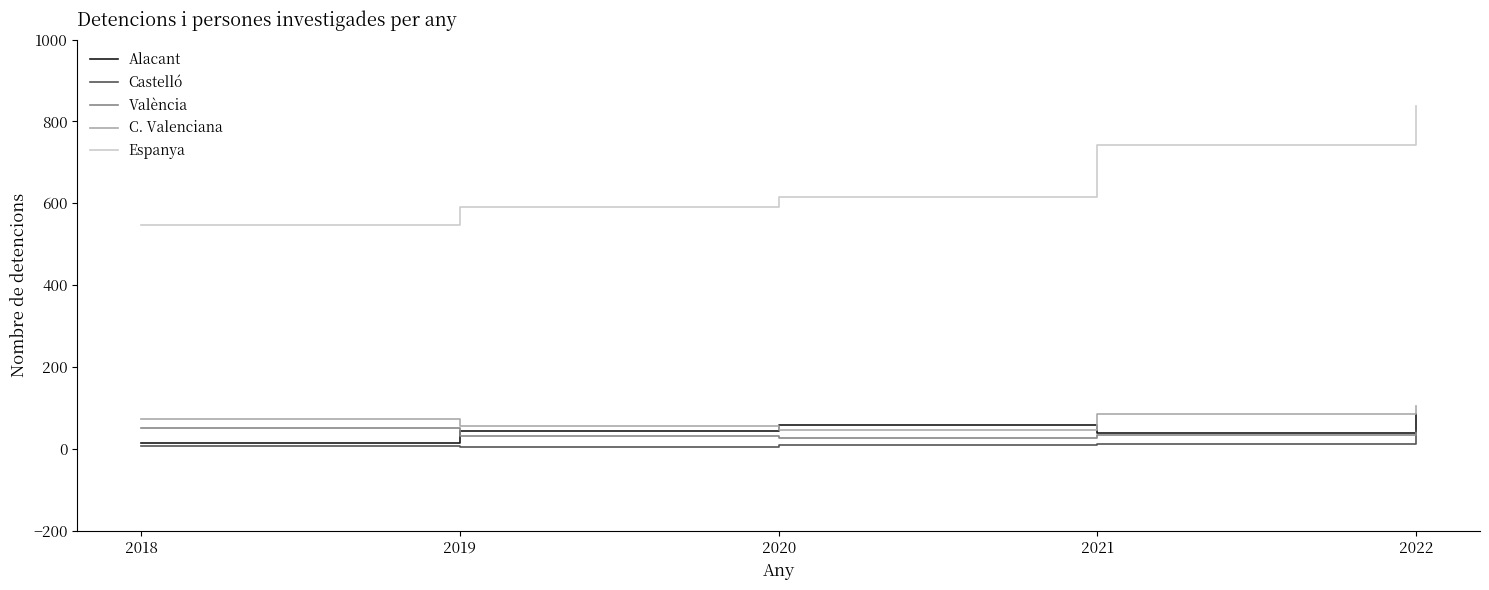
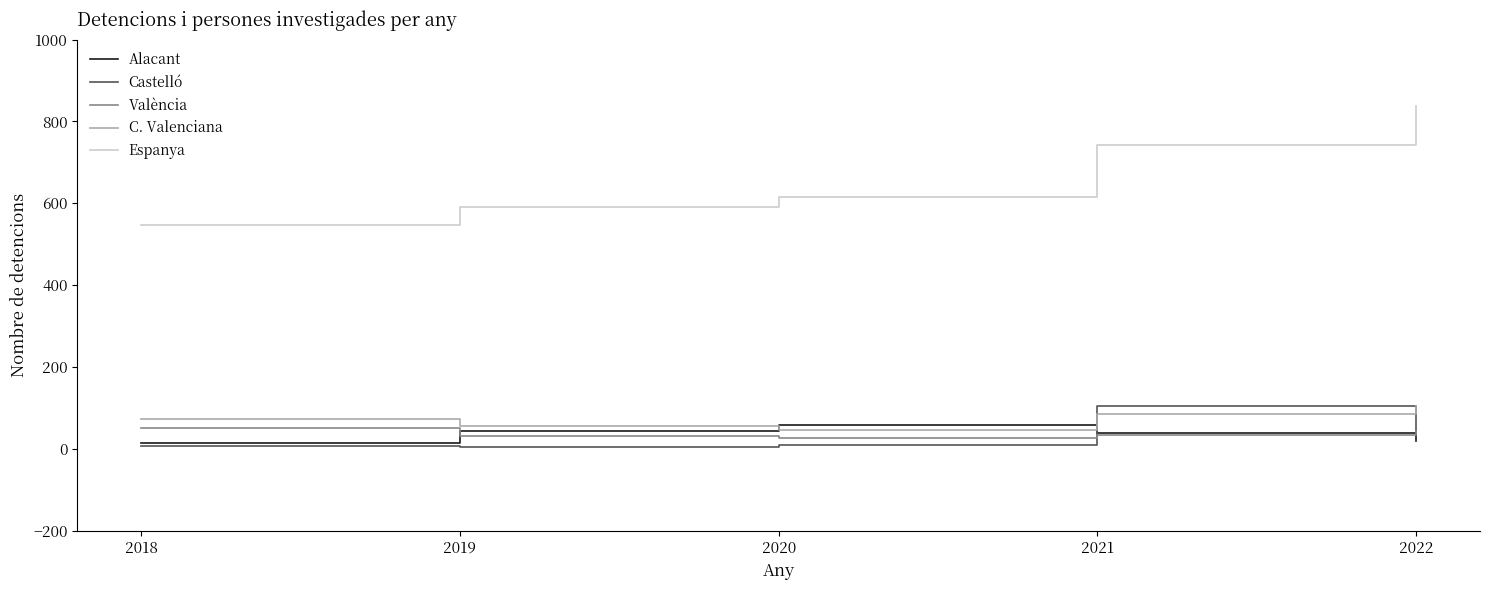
Castelló, 2021: 10 -> 110
Alacant, 2022: 90 -> 20
